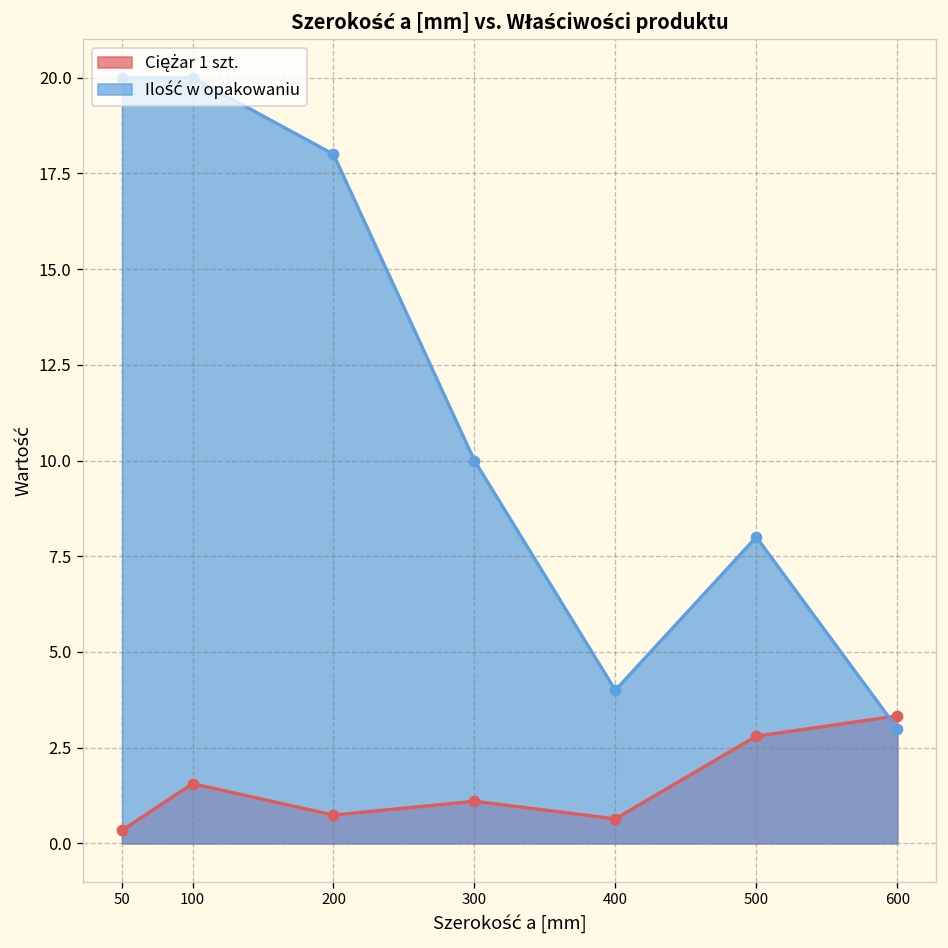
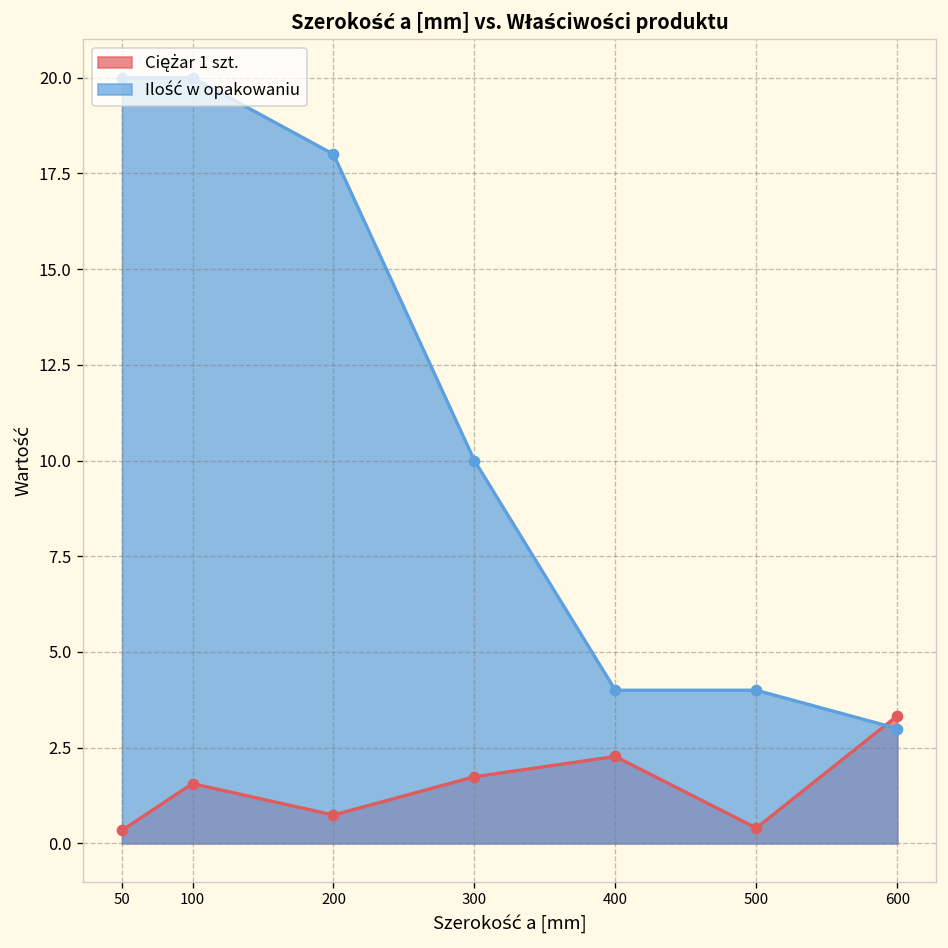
Ciężar 1 szt., 300: 1.1 -> 1.7
Ciężar 1 szt., 400: 0.6 -> 2.3
Ciężar 1 szt., 500: 2.8 -> 0.4
Ilość w opakowaniu, 500: 8 -> 4
